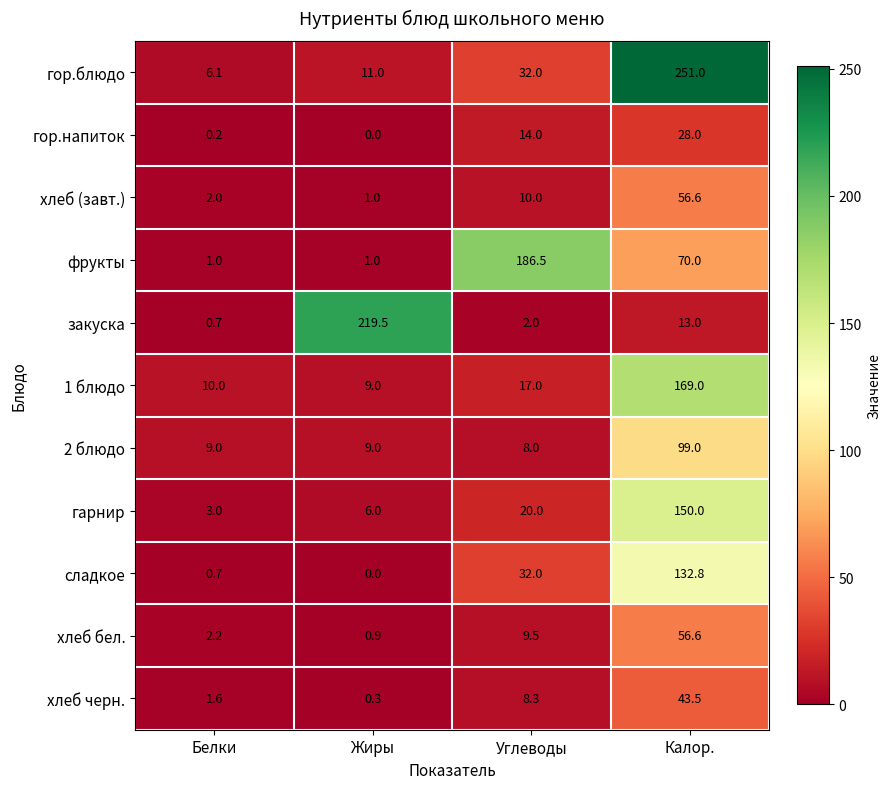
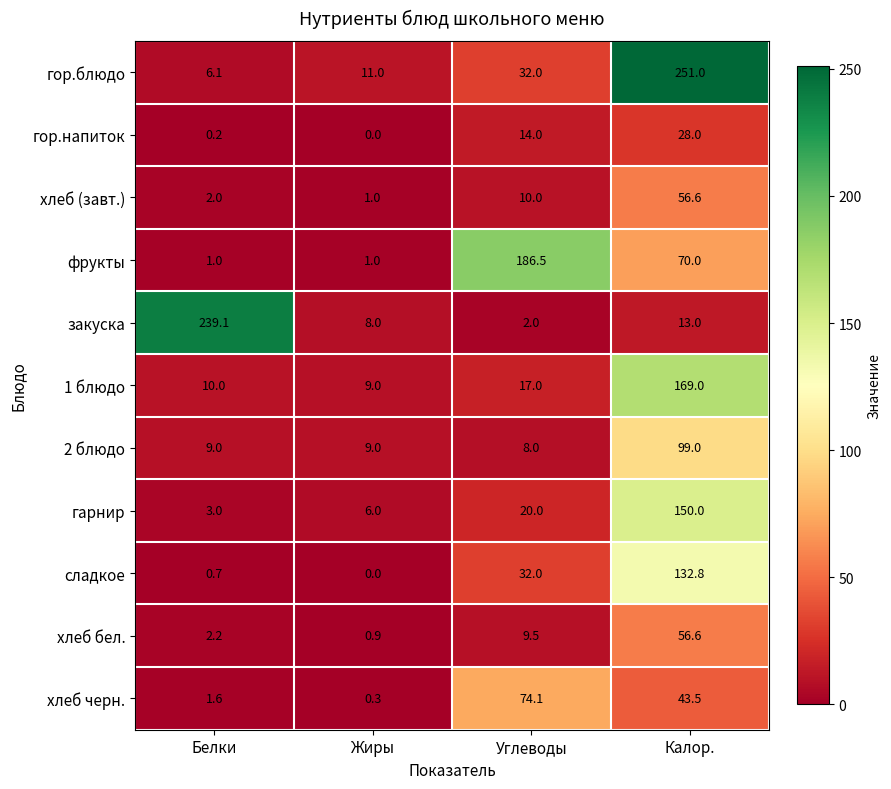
закуска, Белки: 0.7 -> 239.1
закуска, Жиры: 219.5 -> 8.0
хлеб черн., Углеводы: 8.3 -> 74.1
